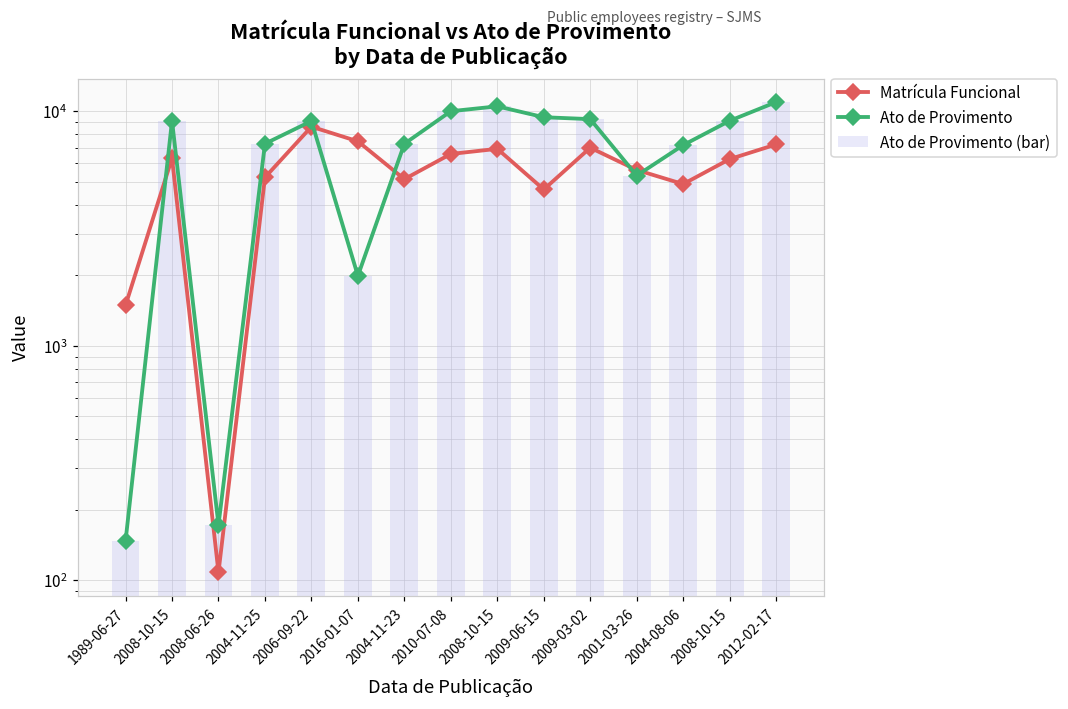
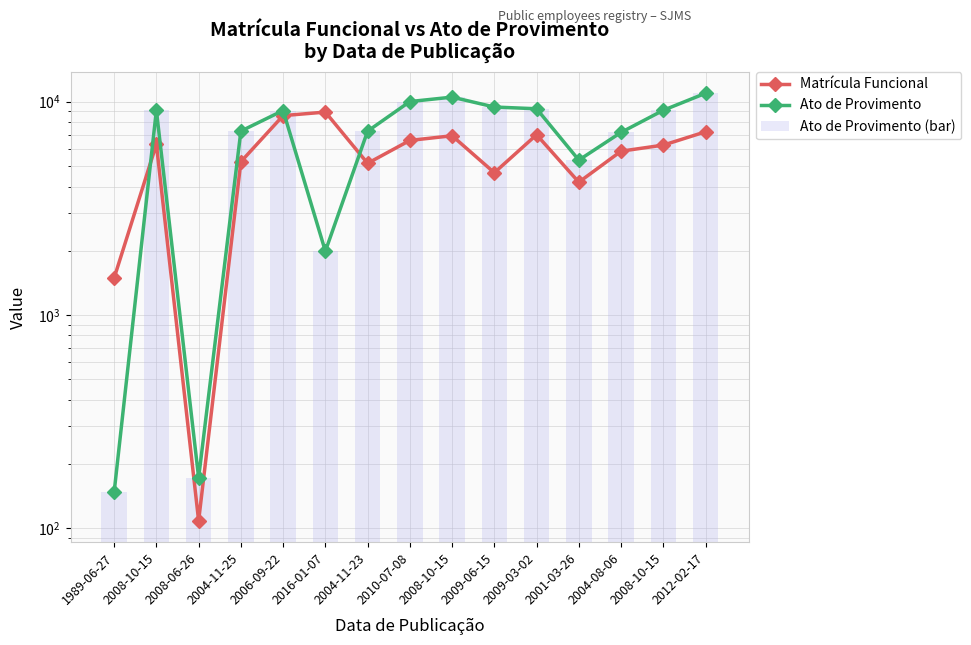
Matrícula Funcional, 2016-01-07: 7500 -> 8900
Matrícula Funcional, 2001-03-26: 5600 -> 4200
Matrícula Funcional, 2004-08-06: 4900 -> 5900
